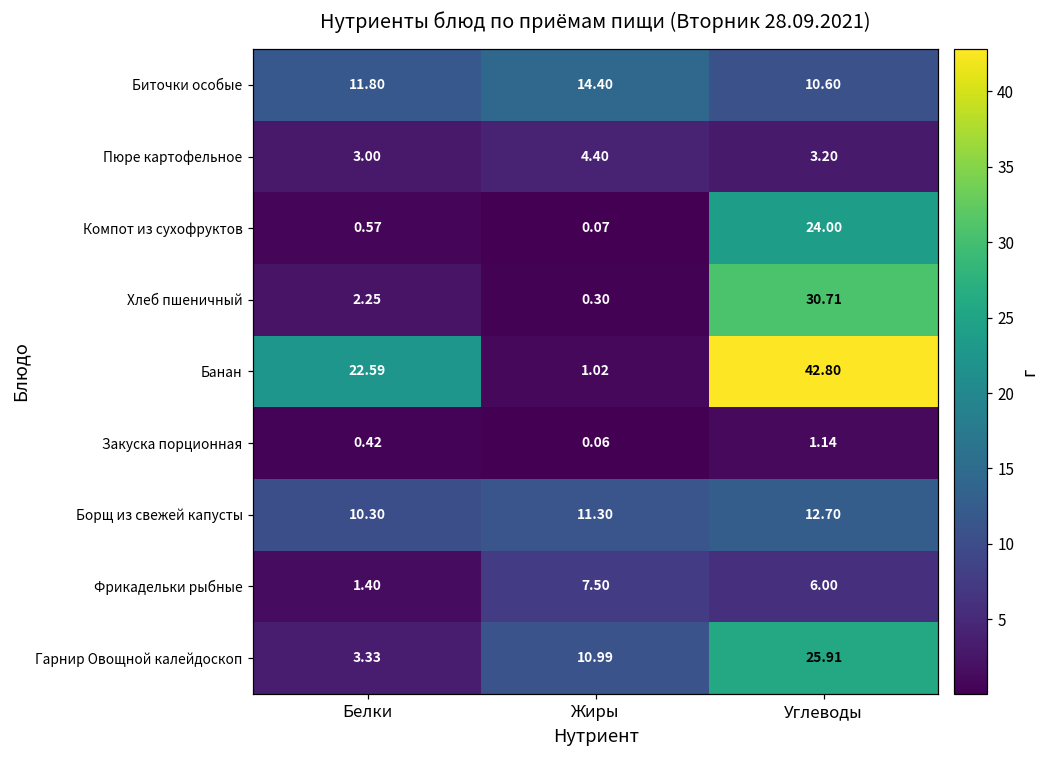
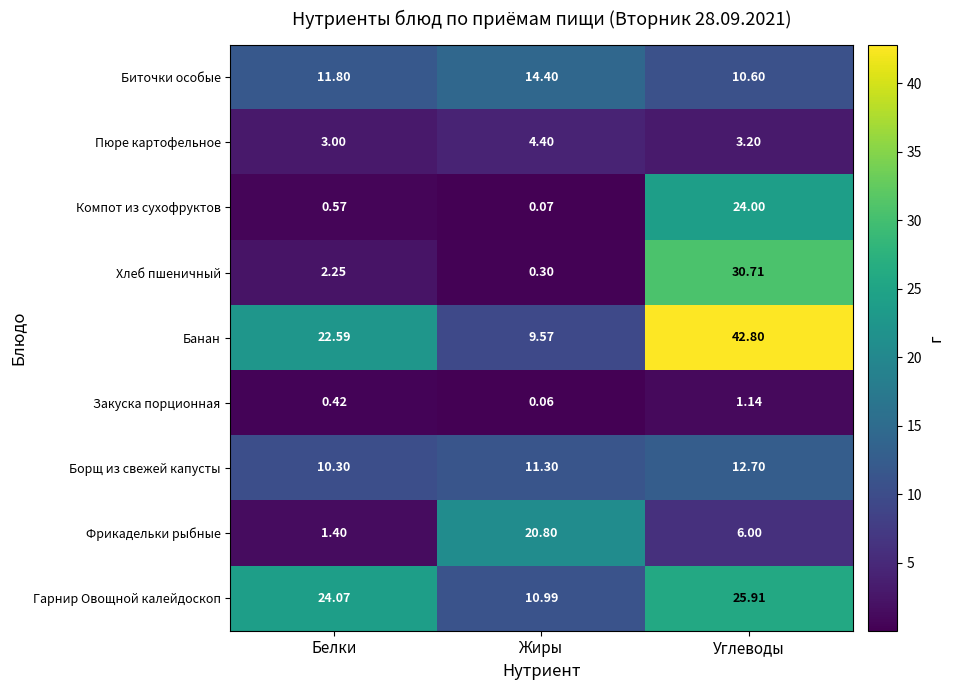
Банан, Жиры: 1.02 -> 9.57
Фрикадельки рыбные, Жиры: 7.50 -> 20.80
Гарнир Овощной калейдоскоп, Белки: 3.33 -> 24.07
